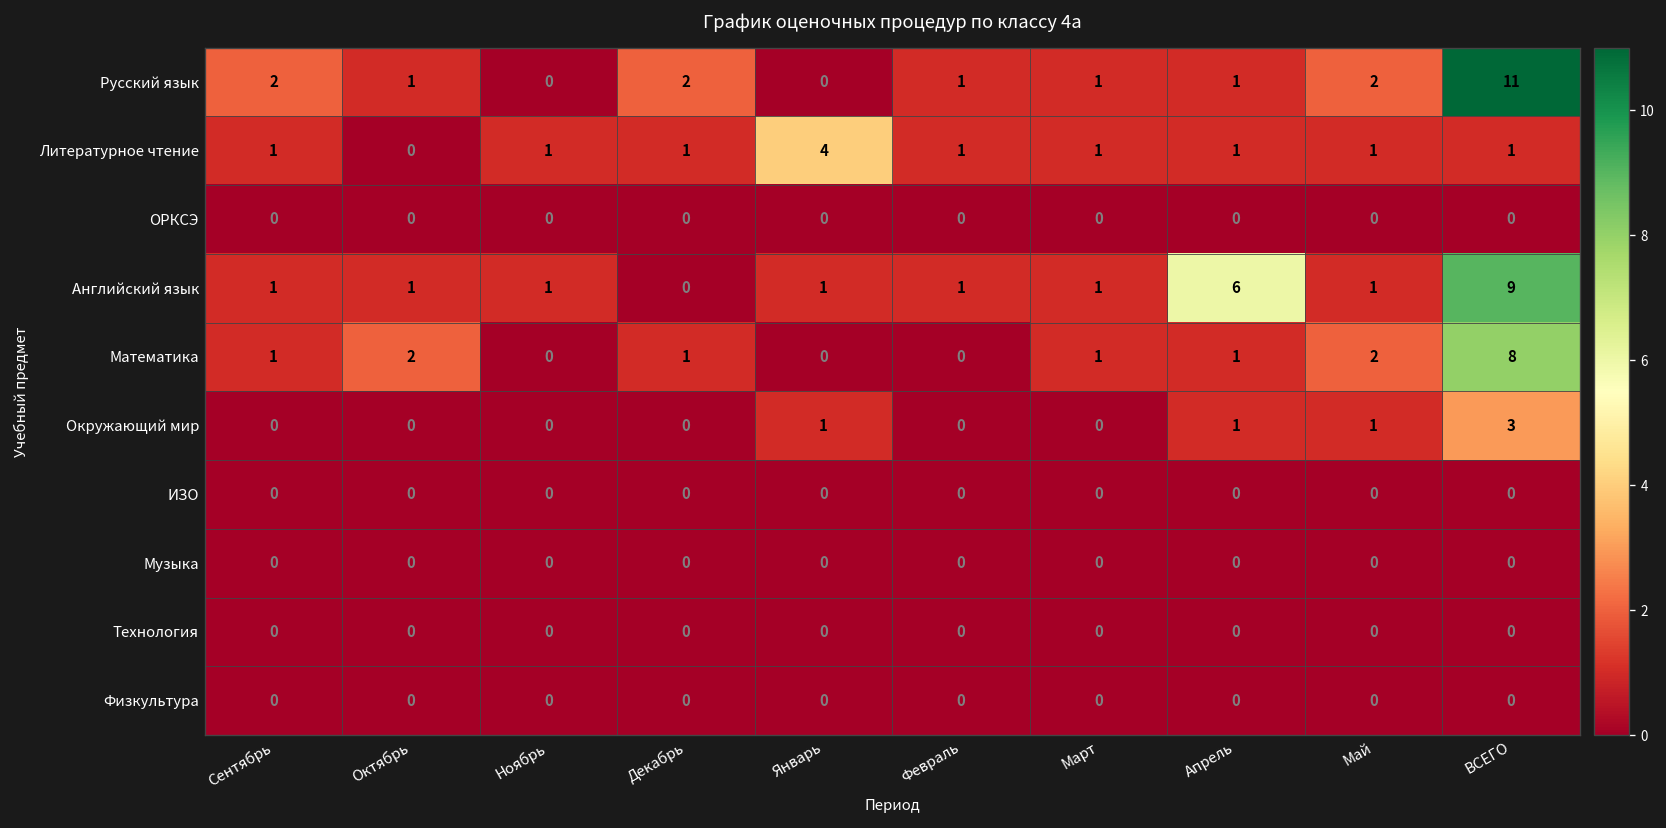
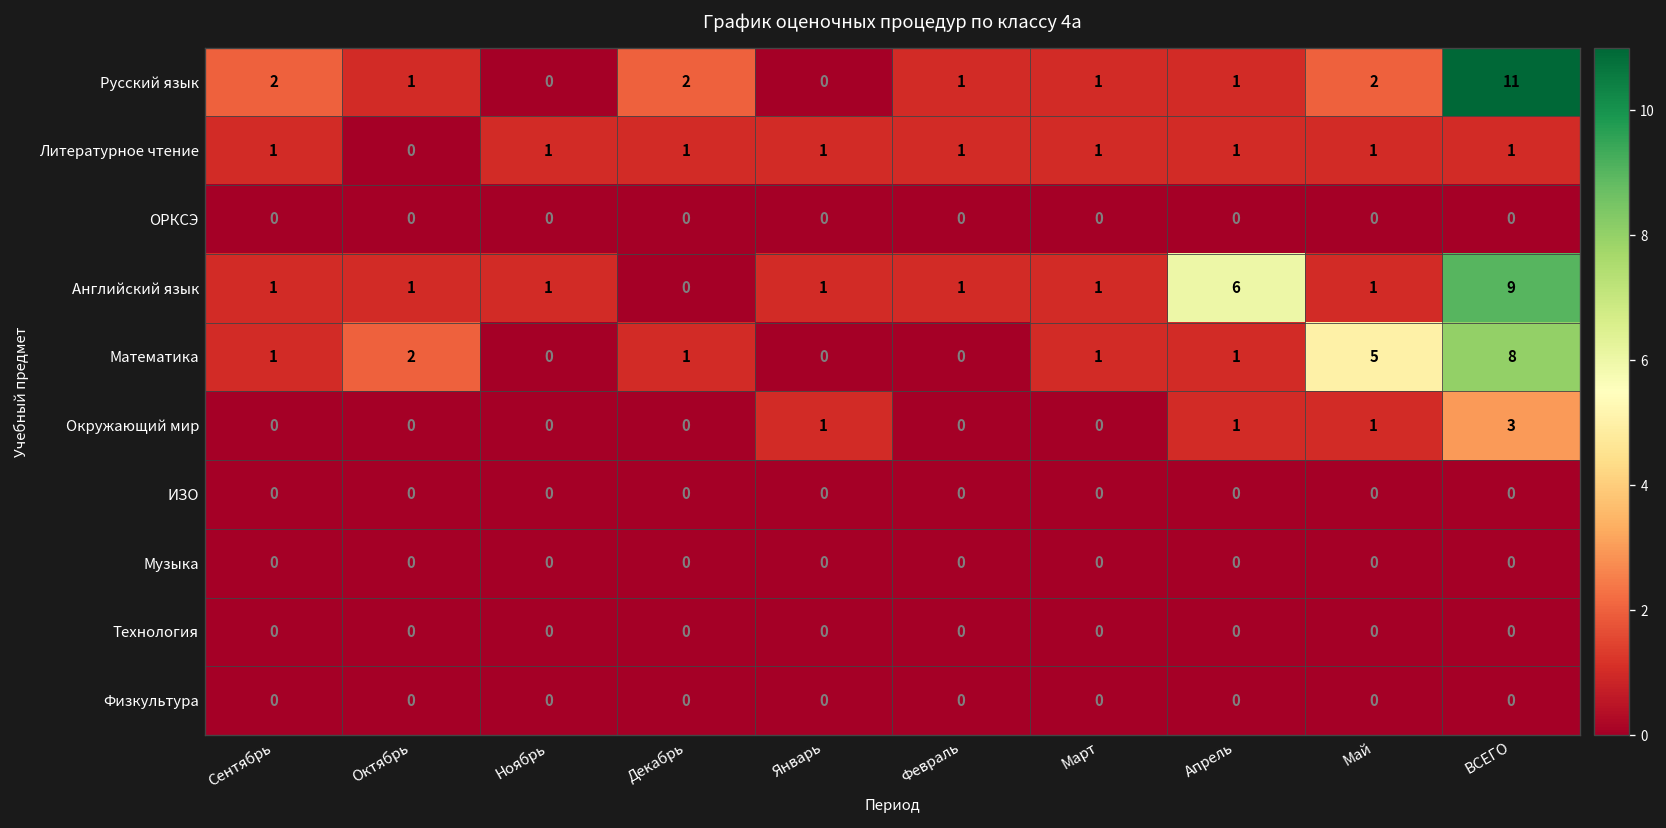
Литературное чтение, Январь: 4 -> 1
Математика, Май: 2 -> 5
